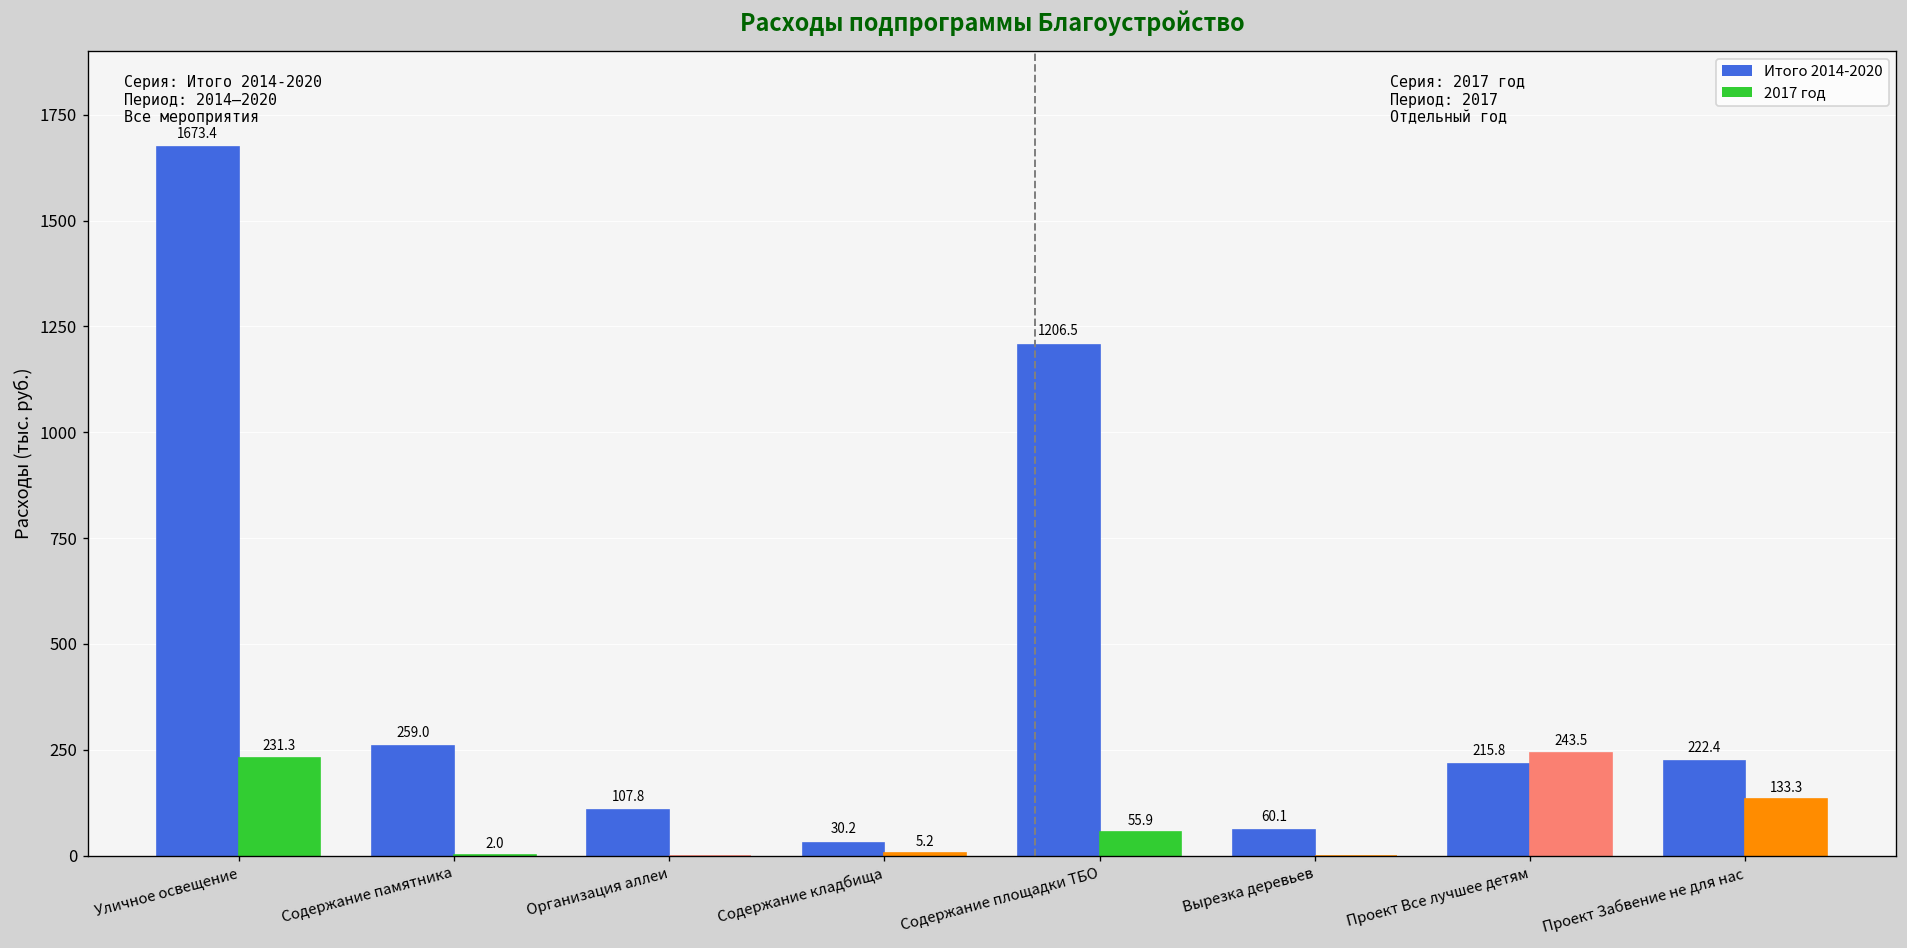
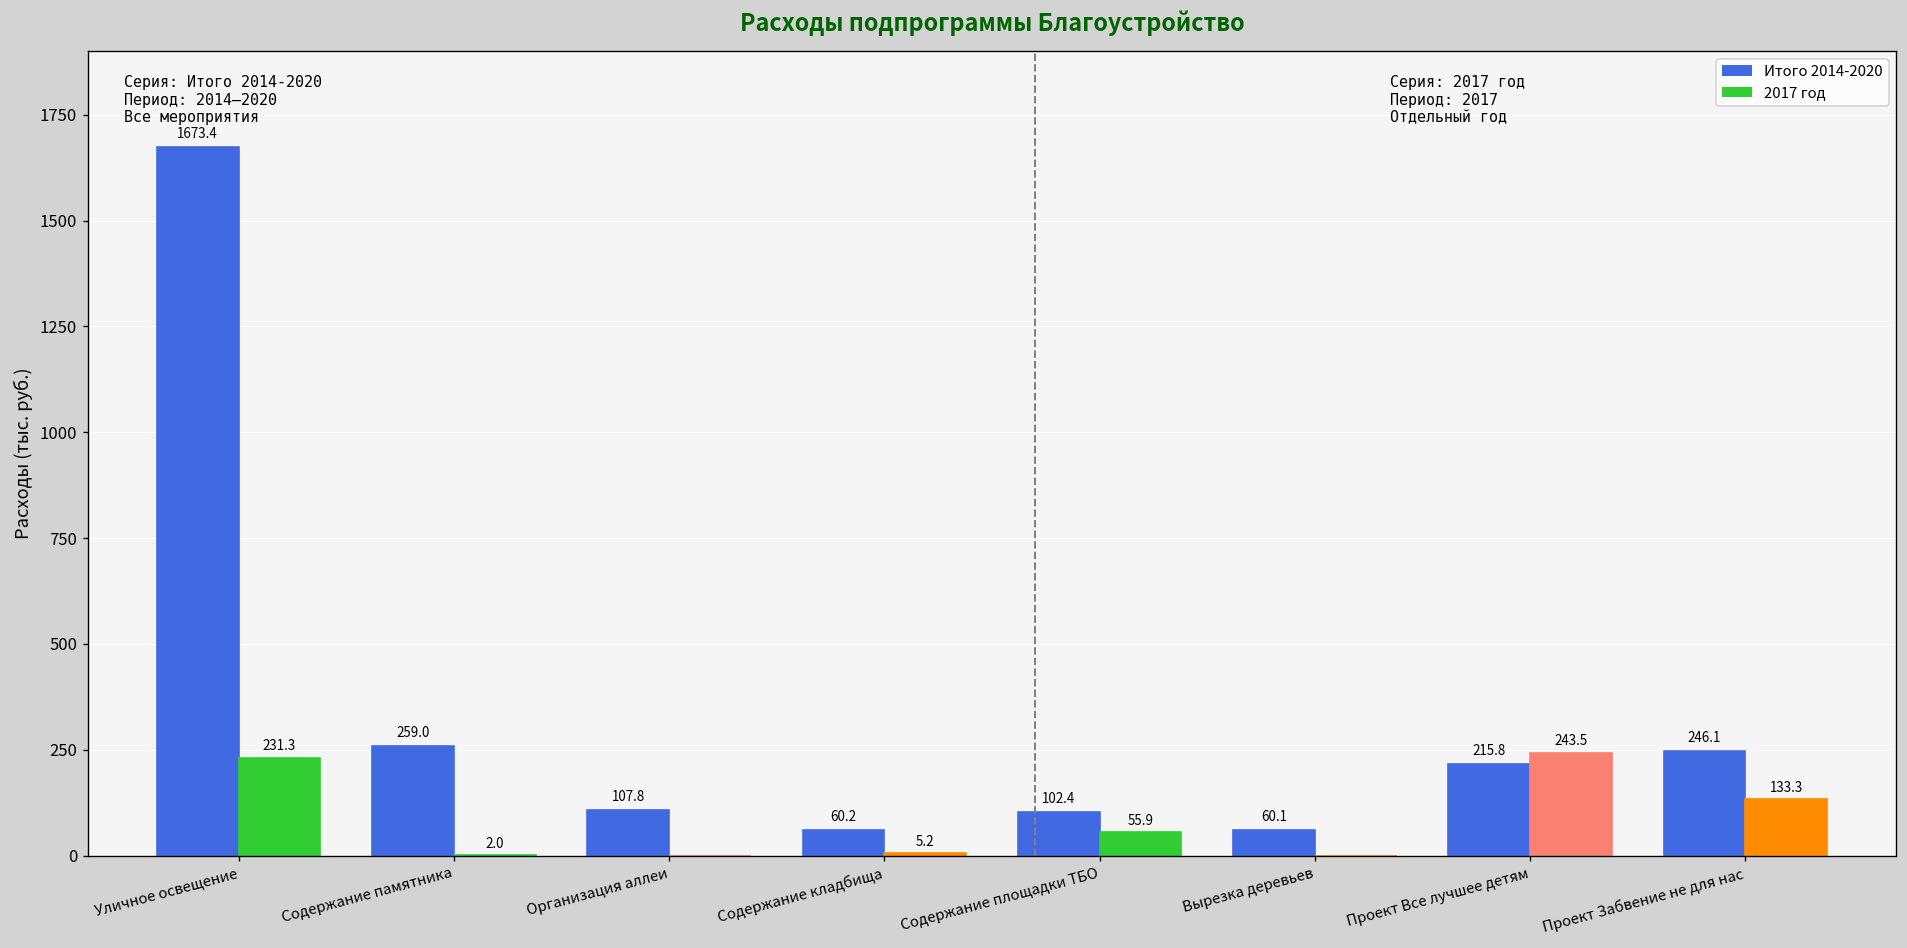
Итого 2014-2020, Содержание кладбища: 30.2 -> 60.2
Итого 2014-2020, Содержание площадки ТБО: 1206.5 -> 102.4
Итого 2014-2020, Проект Забвение не для нас: 222.4 -> 246.1
